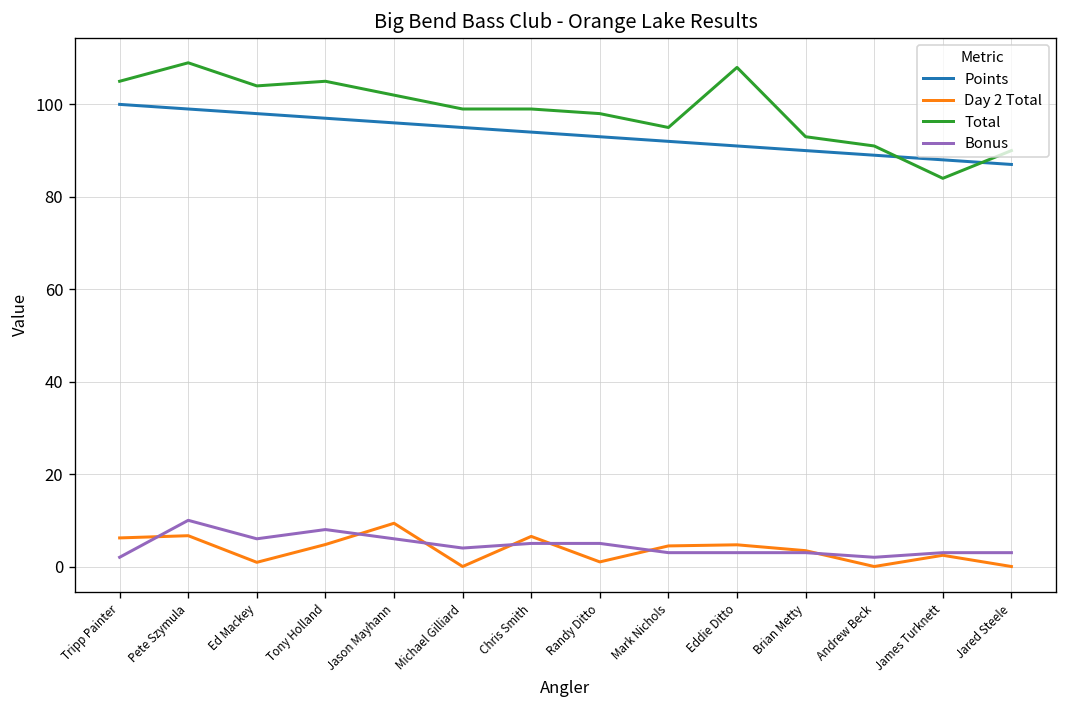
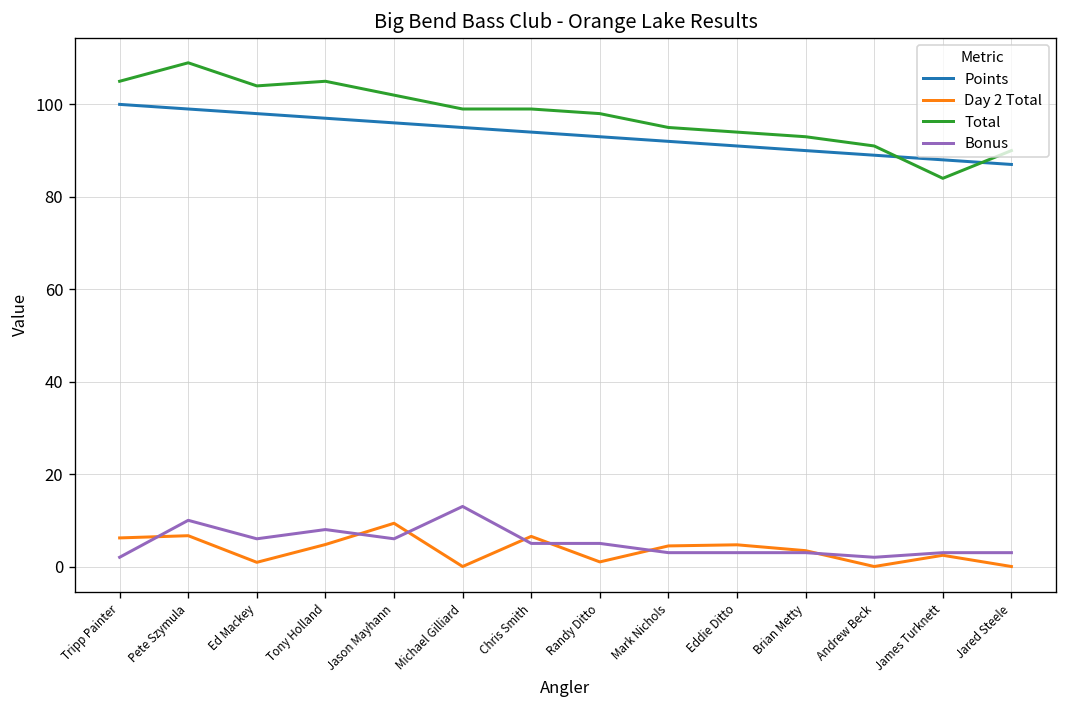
Bonus, Michael Gilliard: 4 -> 13
Total, Eddie Ditto: 108 -> 94
